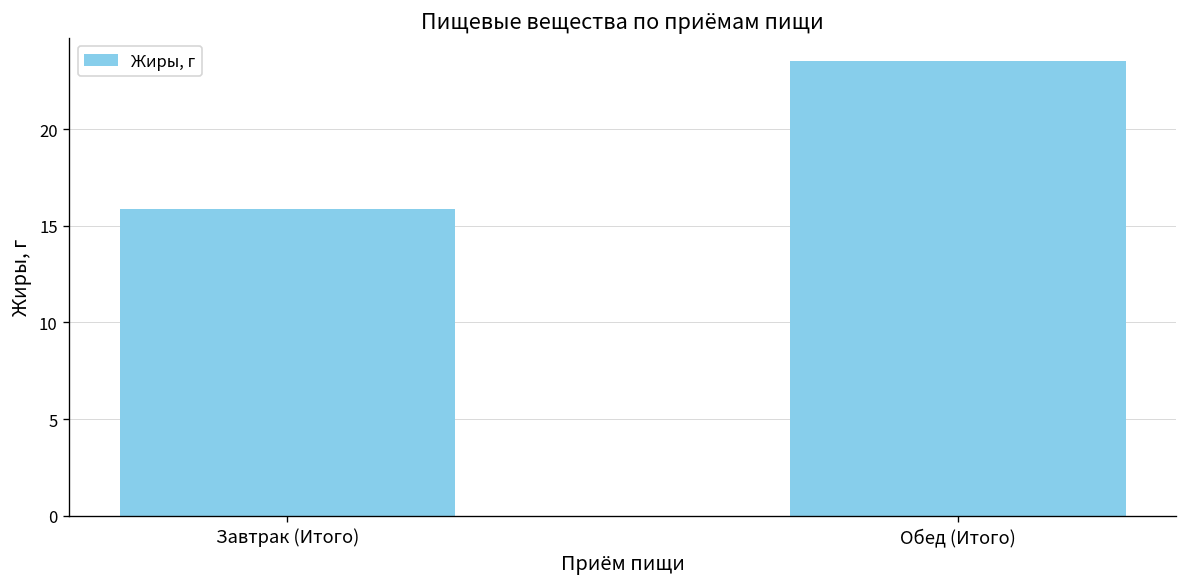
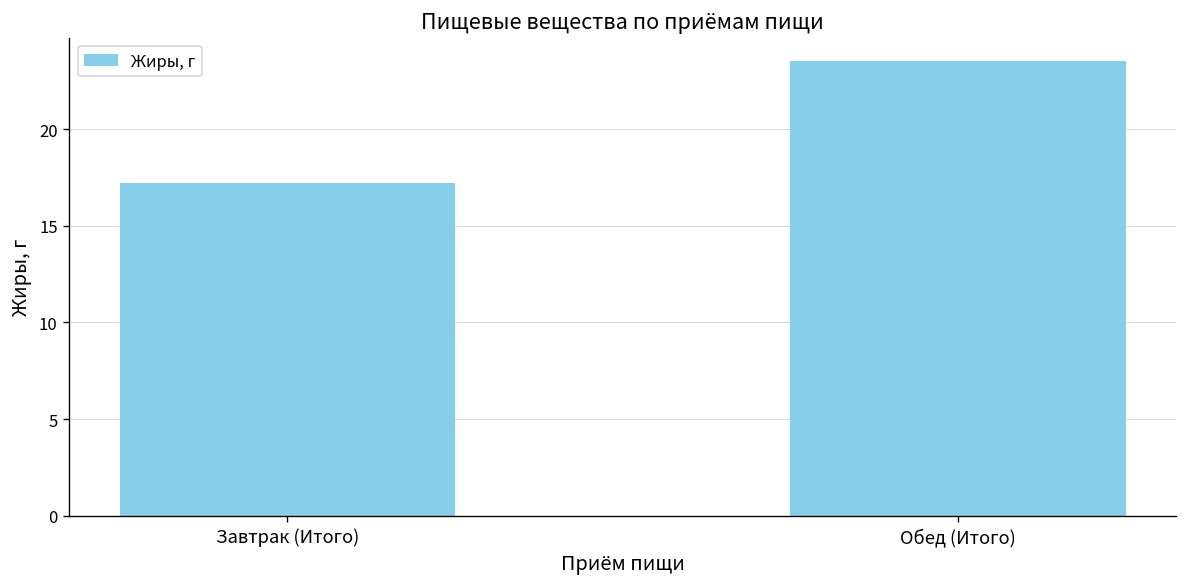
Завтрак (Итого): 15.9 -> 17.2
